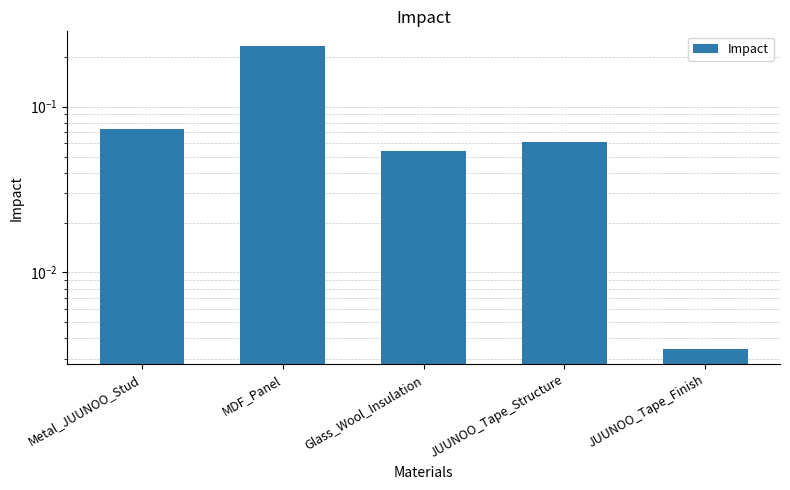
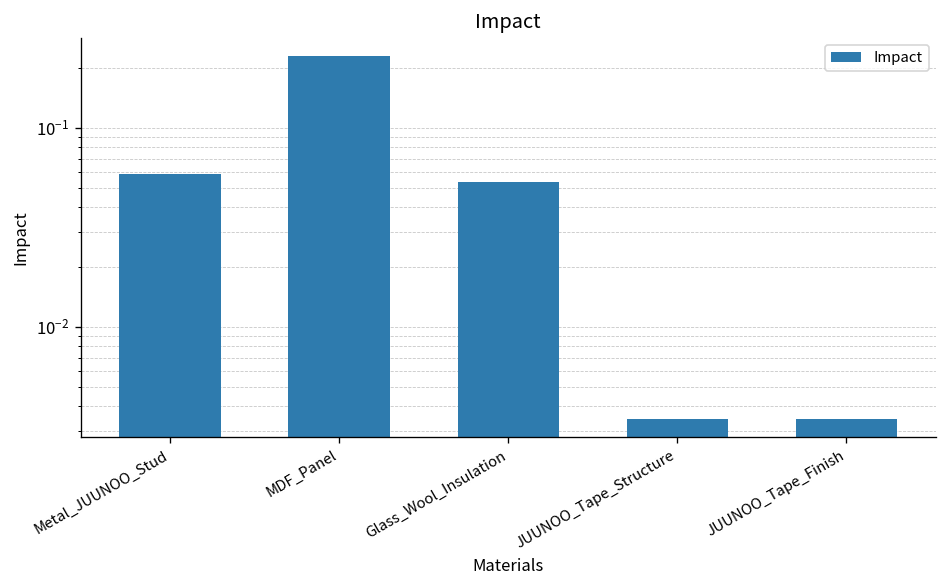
Metal_JUUNOO_Stud: 0.07 -> 0.058
JUUNOO_Tape_Structure: 0.061 -> 0.0035
